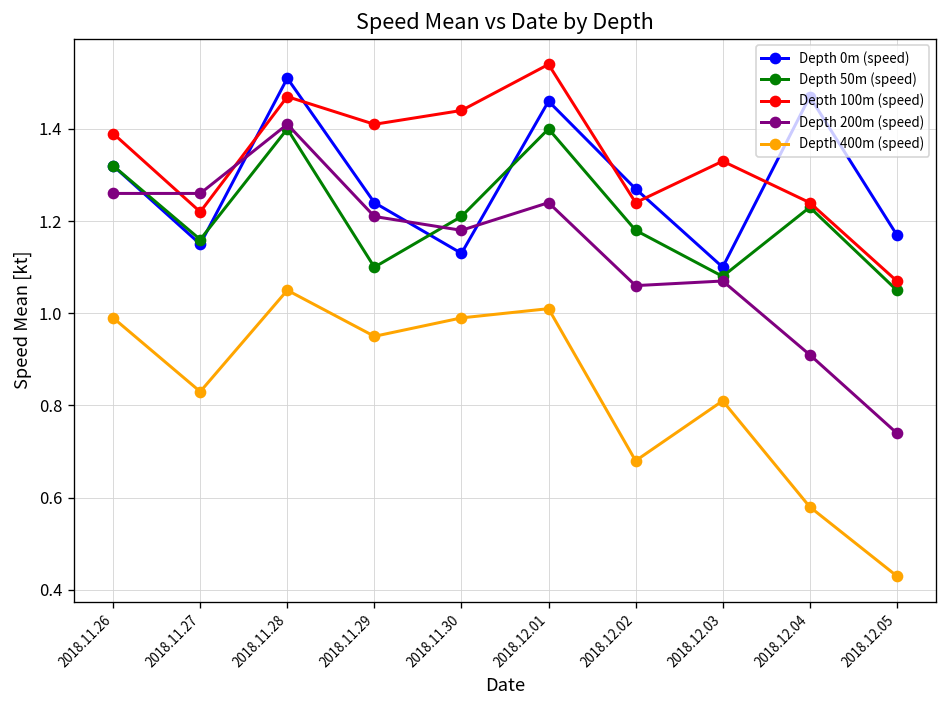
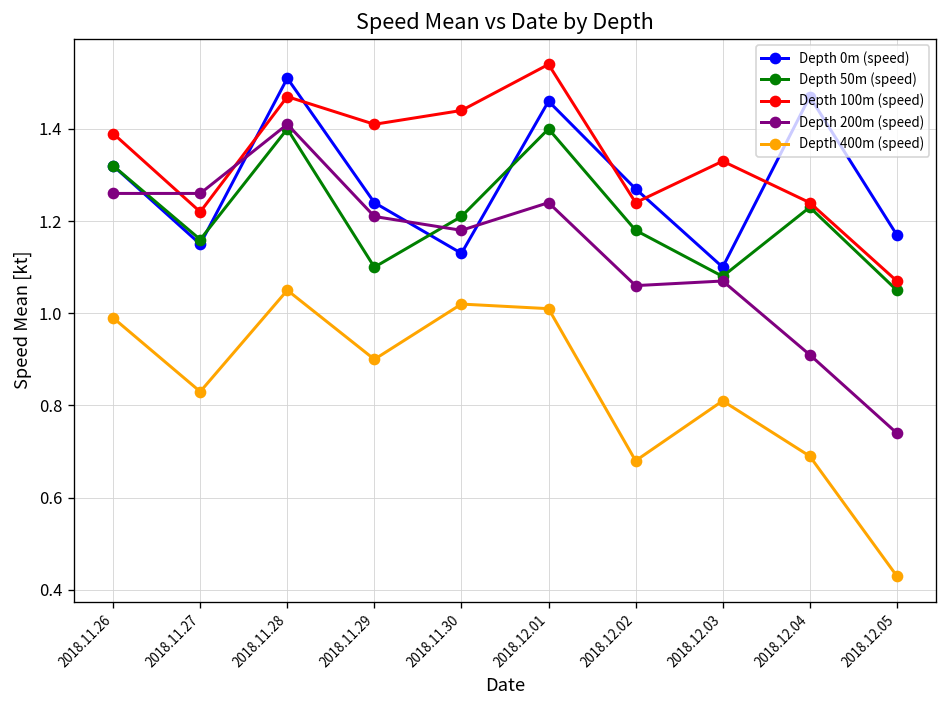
Depth 400m (speed), 2018.11.29: 0.95 -> 0.90
Depth 400m (speed), 2018.11.30: 0.99 -> 1.02
Depth 400m (speed), 2018.12.04: 0.58 -> 0.69
